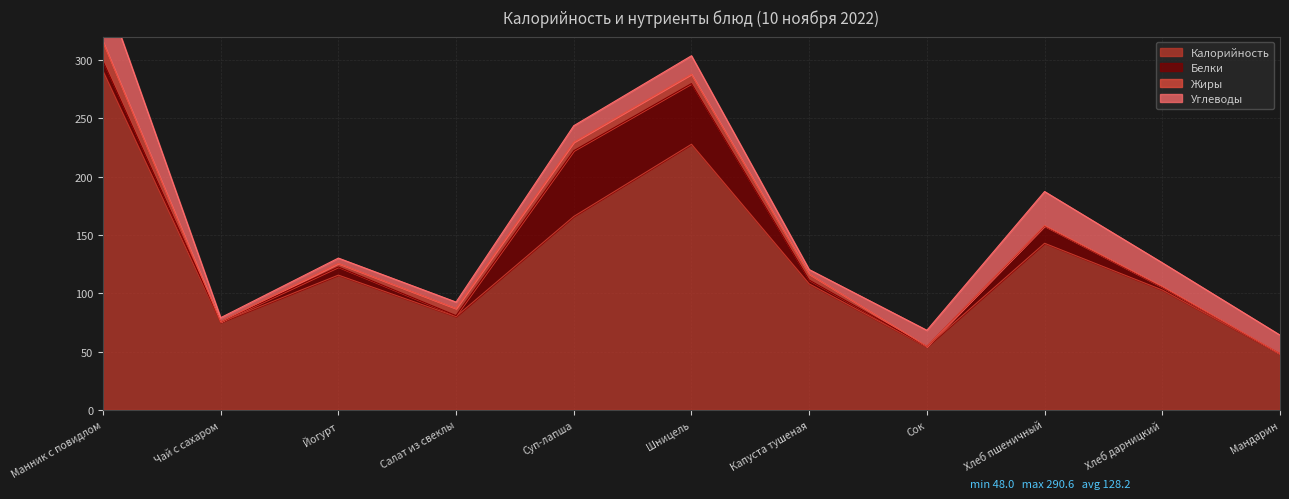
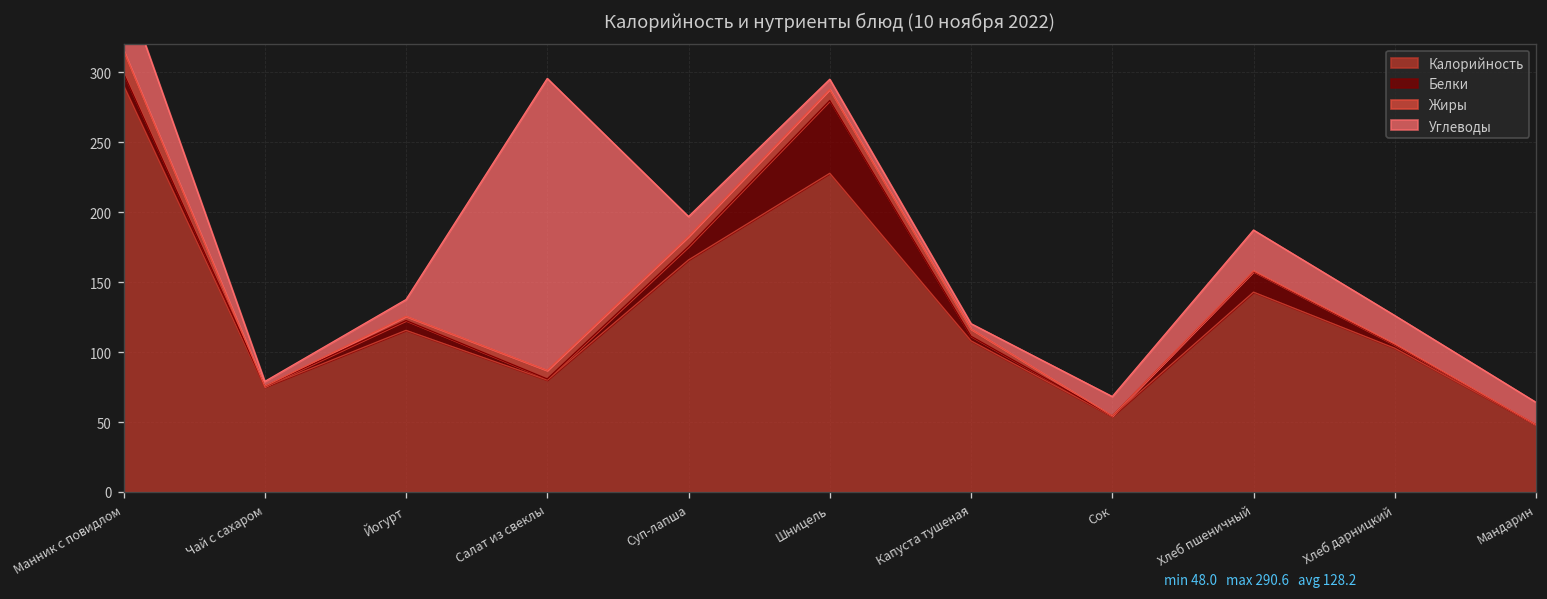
Углеводы, Йогурт: 5 -> 12
Углеводы, Салат из свеклы: 6 -> 209
Белки, Суп-лапша: 56 -> 10
Углеводы, Шницель: 16 -> 7
